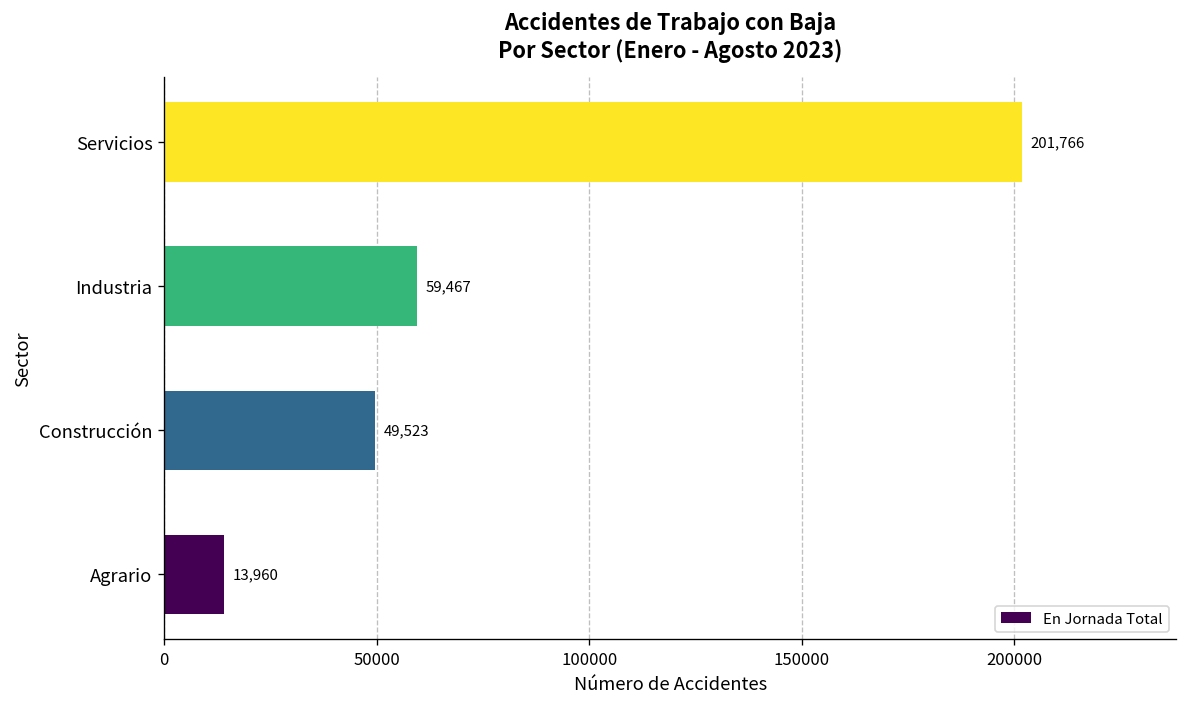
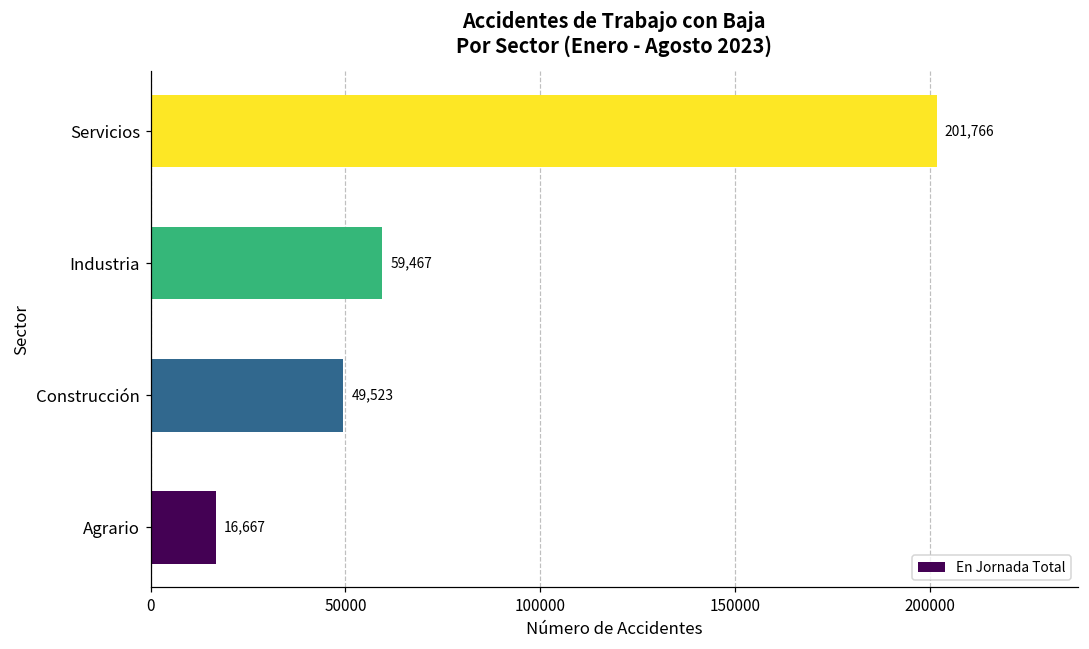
Agrario: 13,960 -> 16,667
